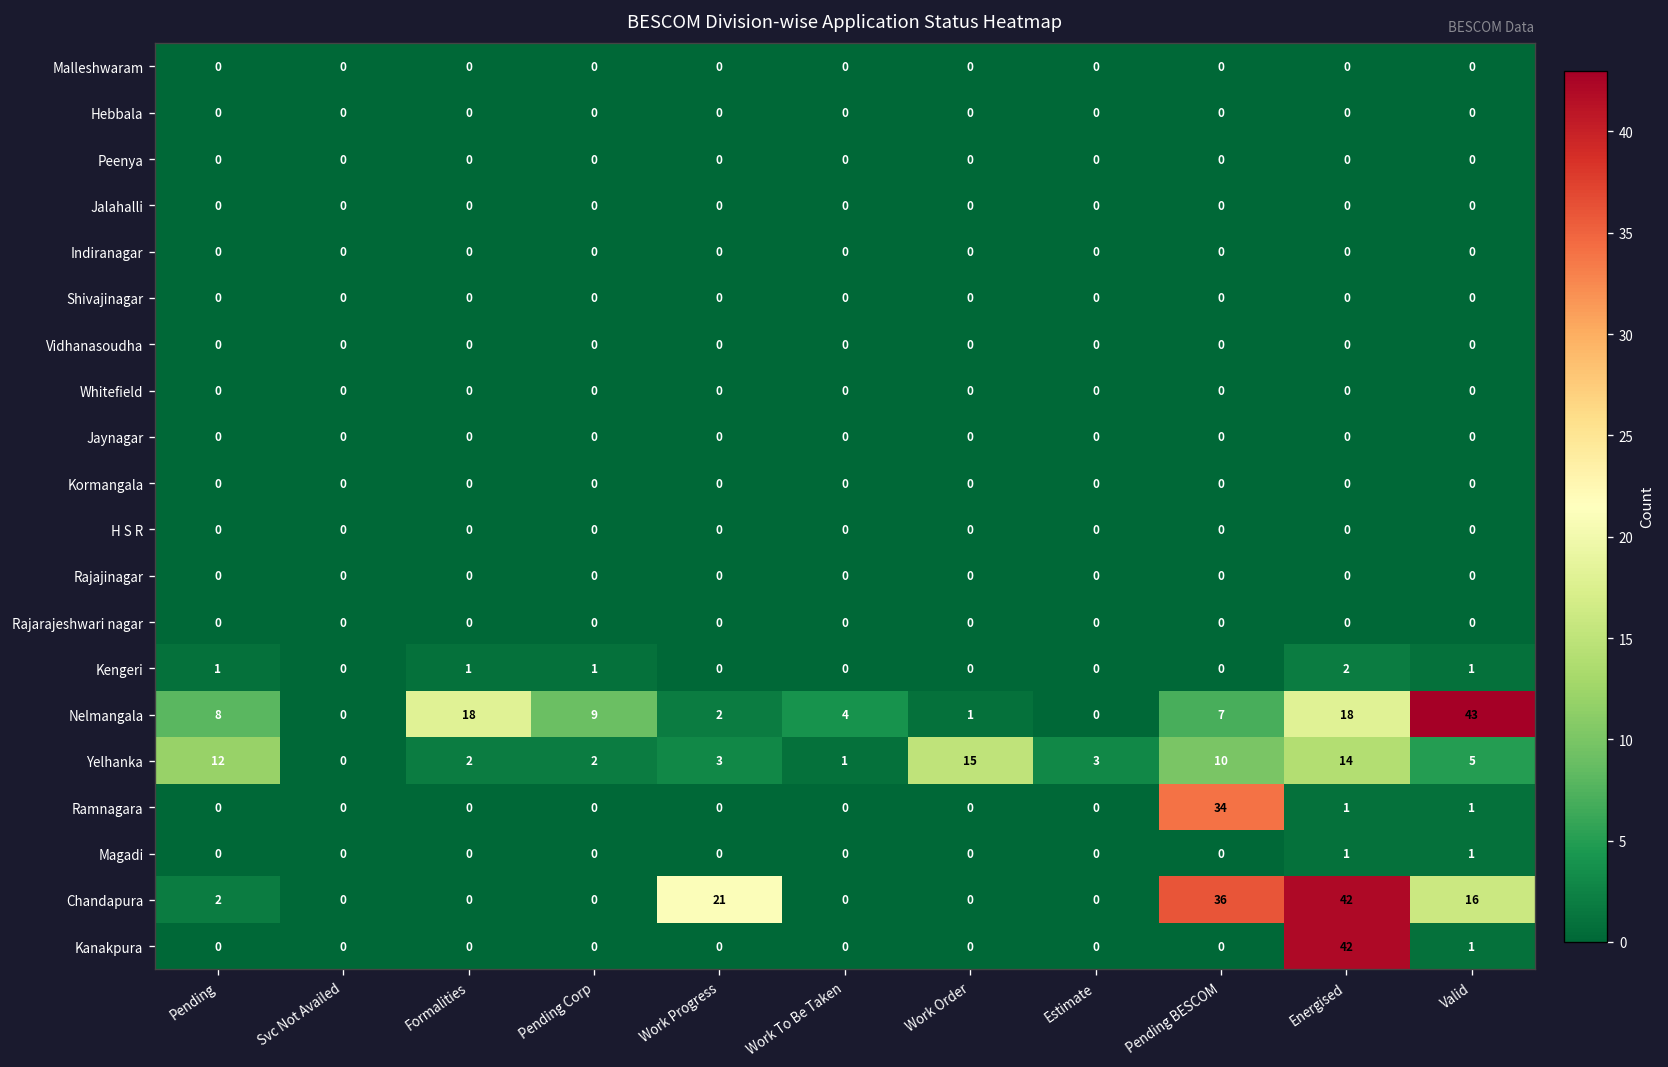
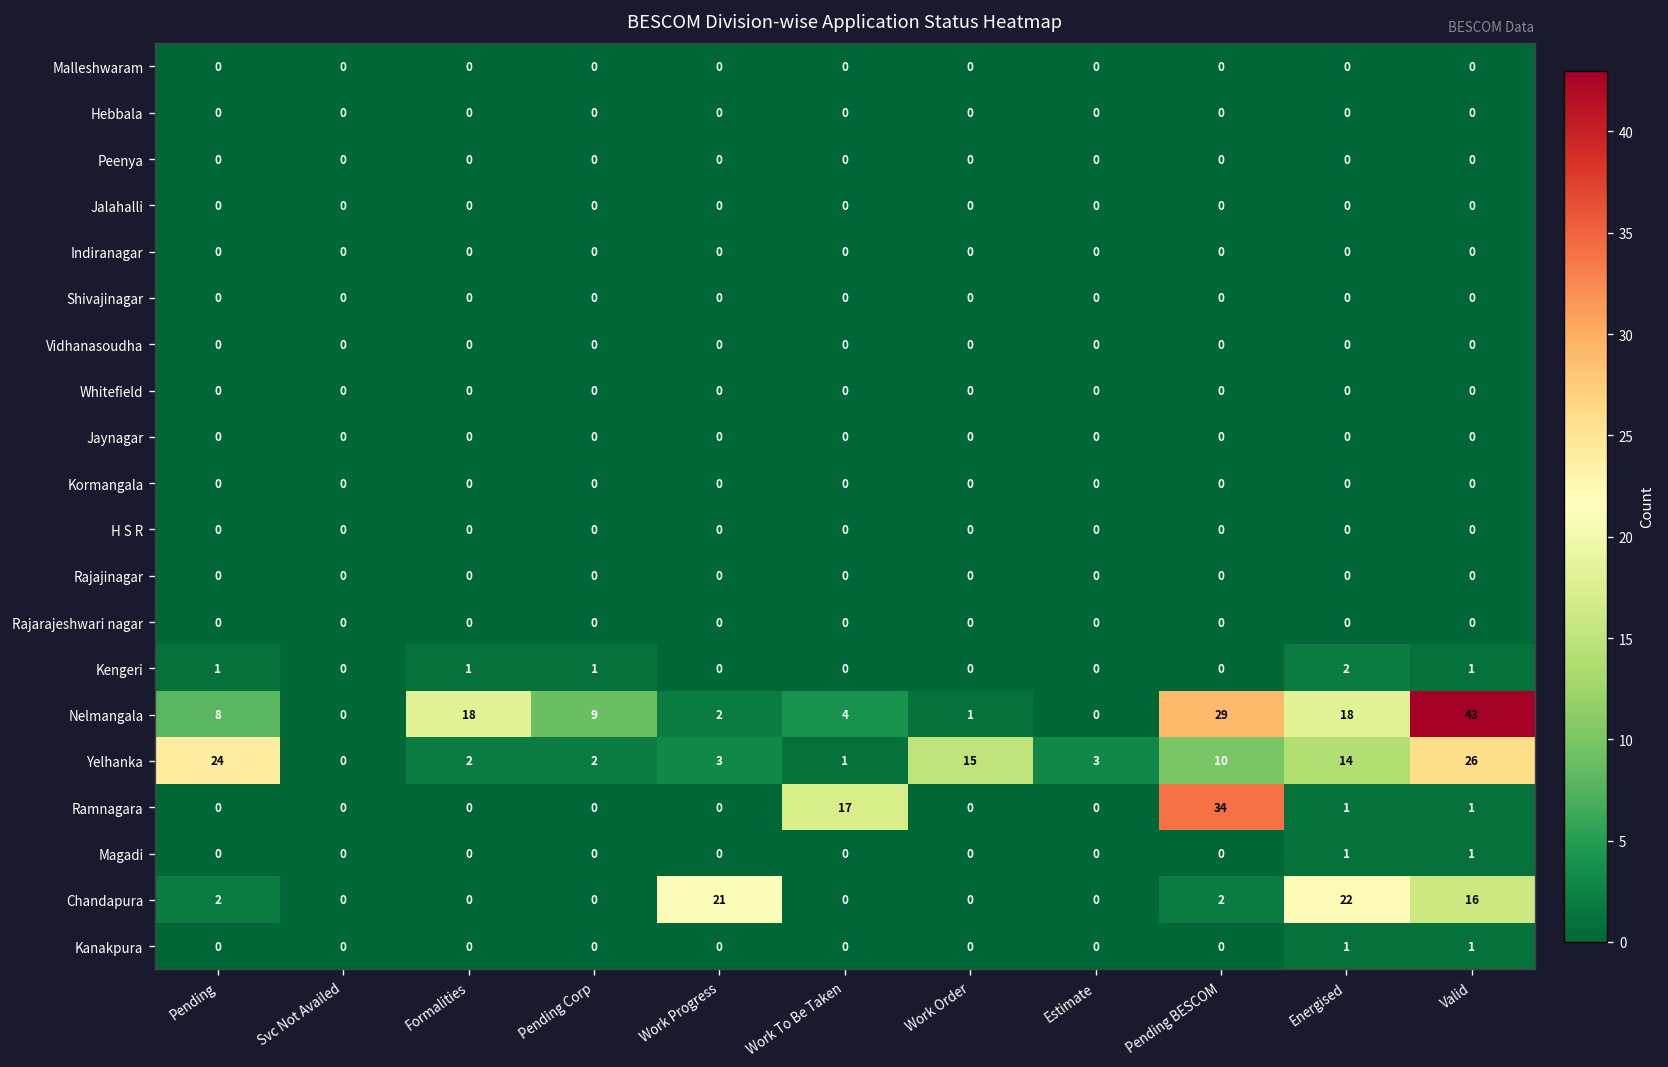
Nelmangala, Pending BESCOM: 7 -> 29
Yelhanka, Pending: 12 -> 24
Yelhanka, Valid: 5 -> 26
Ramnagara, Work To Be Taken: 0 -> 17
Chandapura, Pending BESCOM: 36 -> 2
Chandapura, Energised: 42 -> 22
Kanakpura, Energised: 42 -> 1
